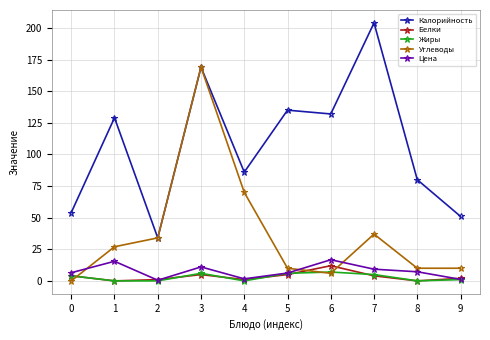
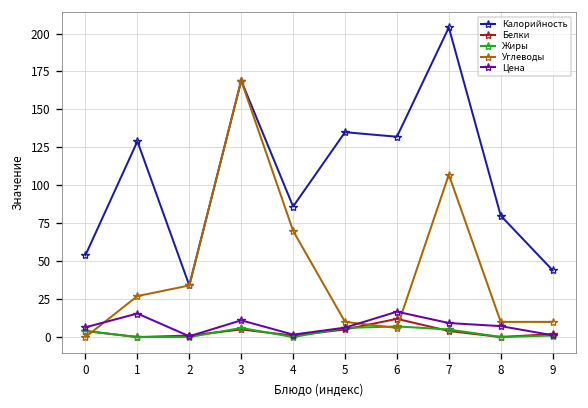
Углеводы, 7: 37 -> 107
Калорийность, 9: 51 -> 44
